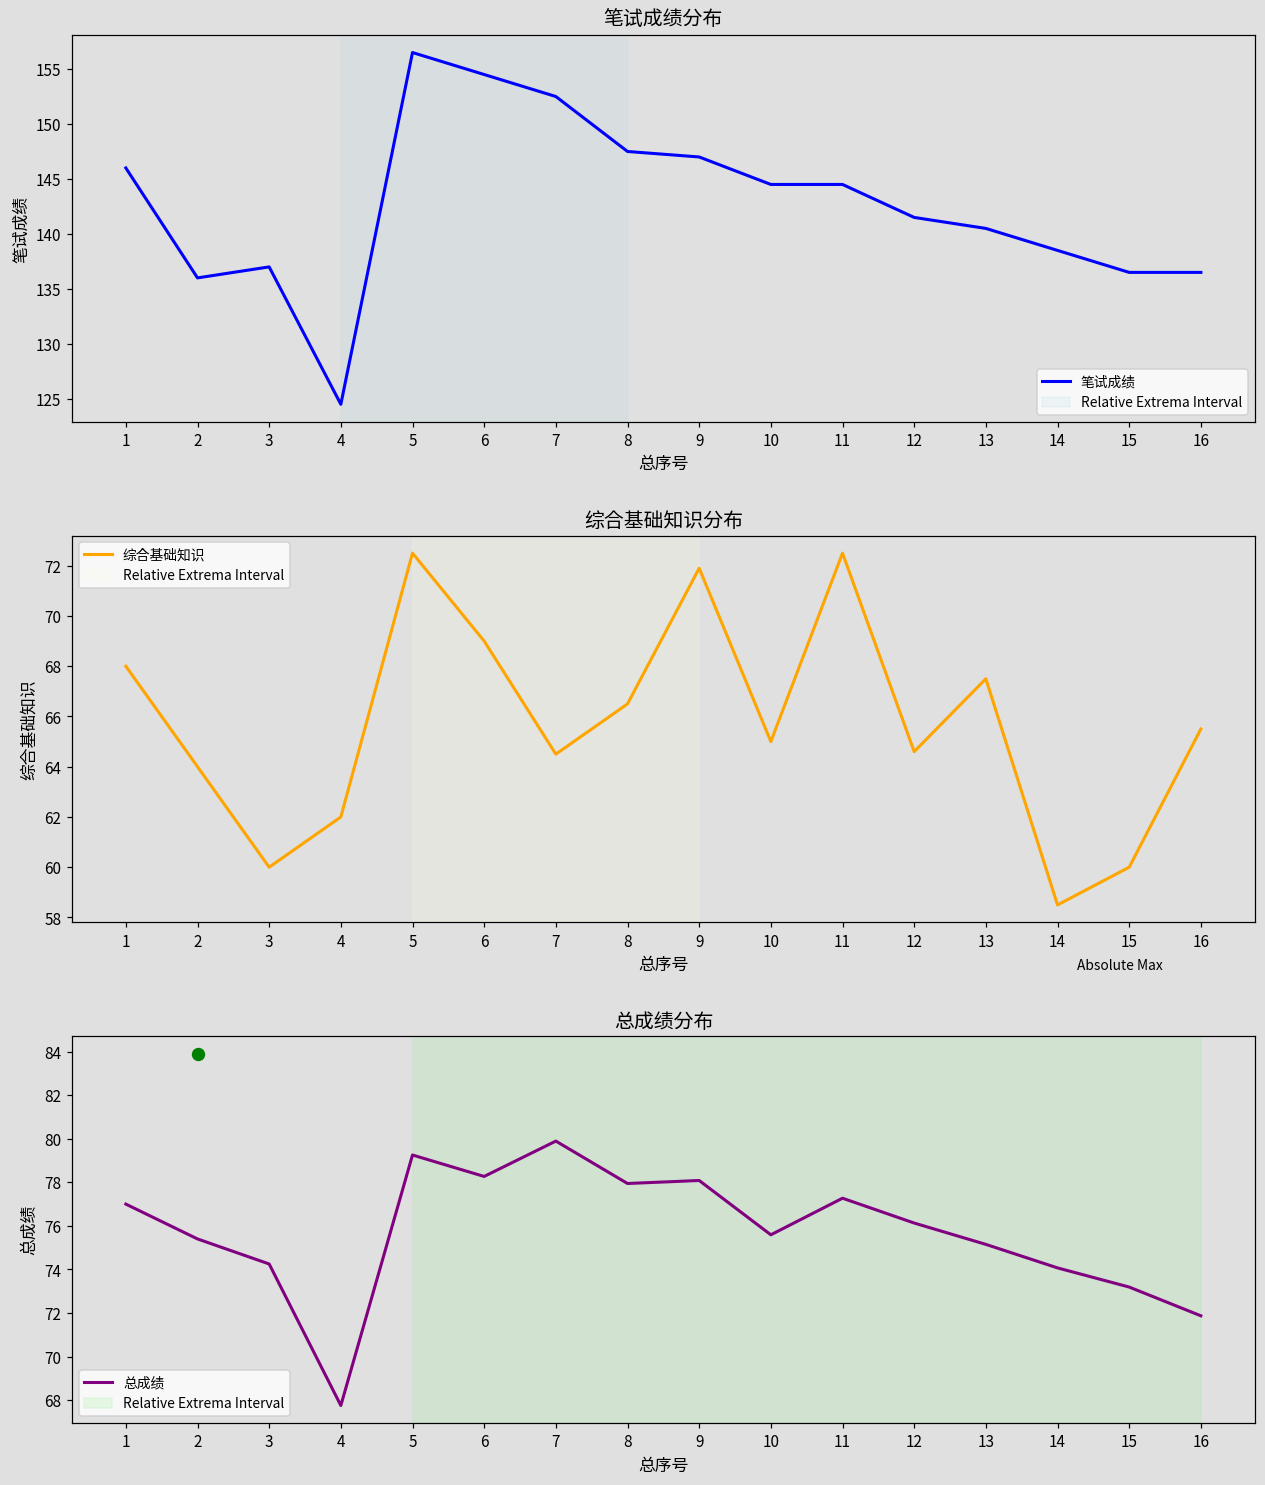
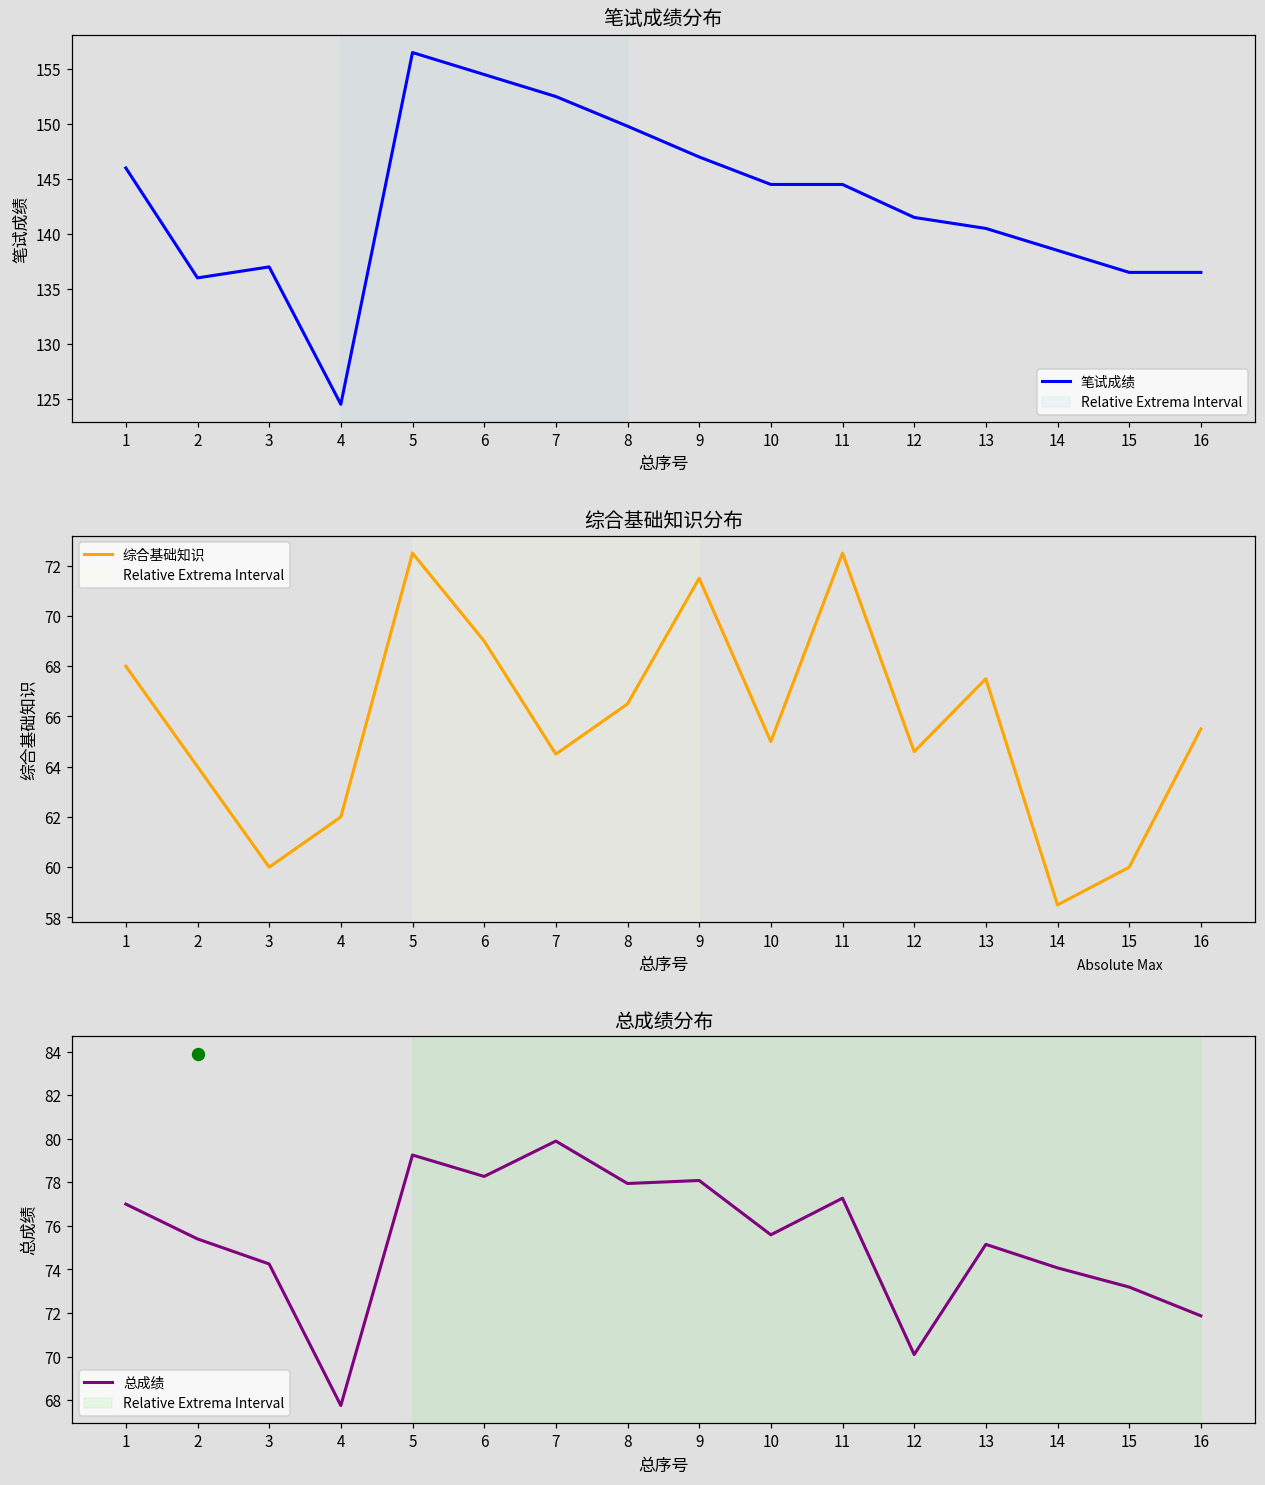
笔试成绩分布, 8: 148 -> 150
综合基础知识分布, 9: 71.9 -> 71.5
总成绩分布, 总成绩, 12: 76.1 -> 70.1
